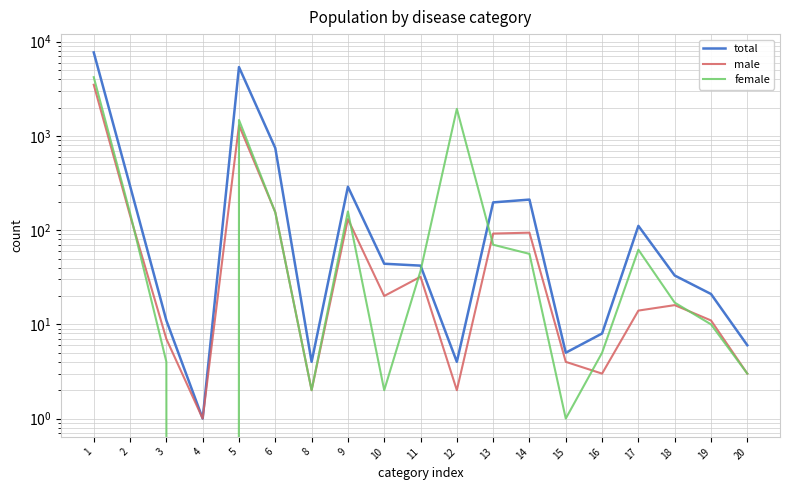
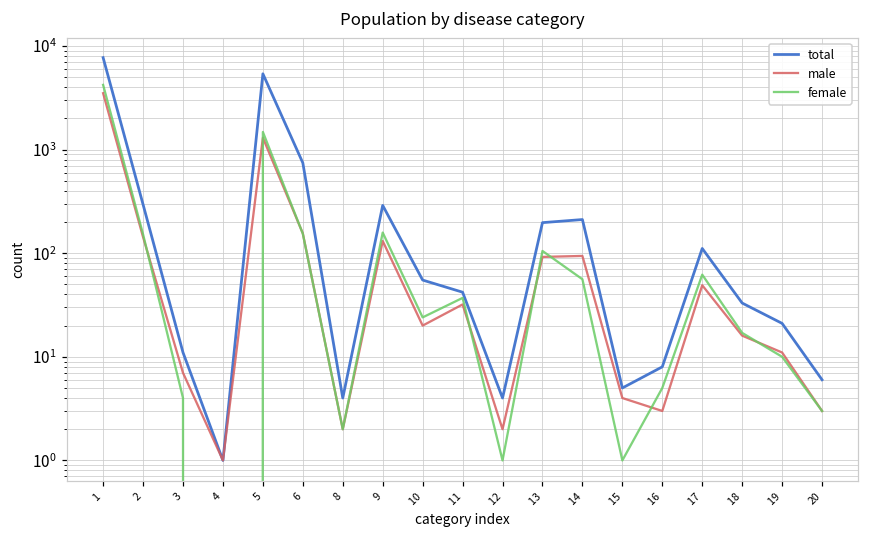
total, 10: 40 -> 60
female, 10: 2 -> 24
female, 12: 1900 -> 1
female, 13: 70 -> 110
male, 17: 14 -> 50
